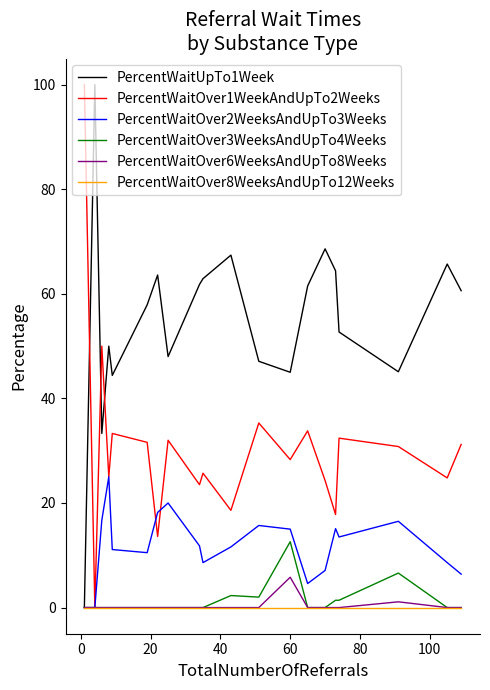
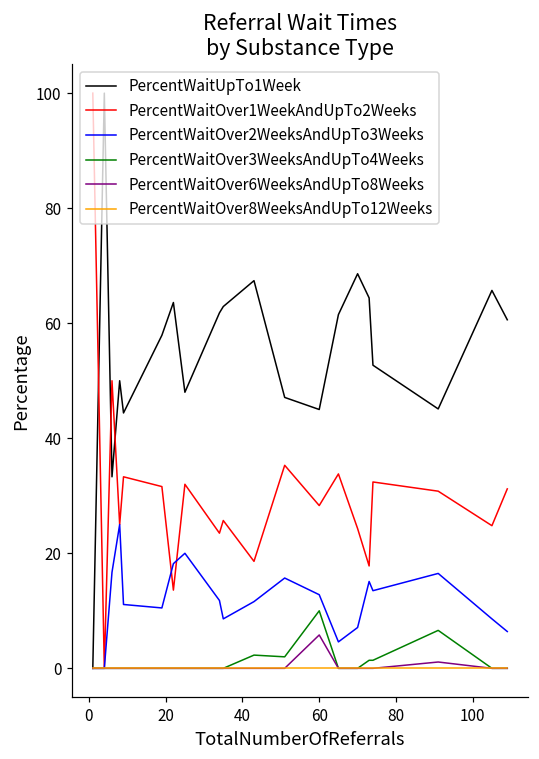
PercentWaitOver2WeeksAndUpTo3Weeks, 60: 15 -> 13
PercentWaitOver3WeeksAndUpTo4Weeks, 60: 13 -> 10
